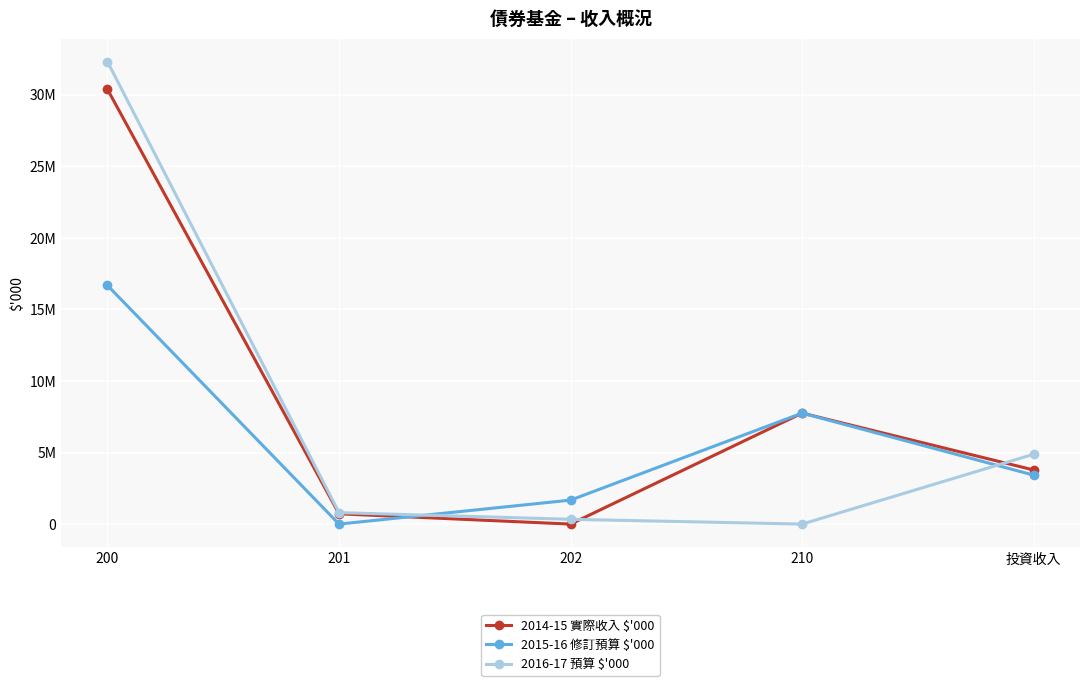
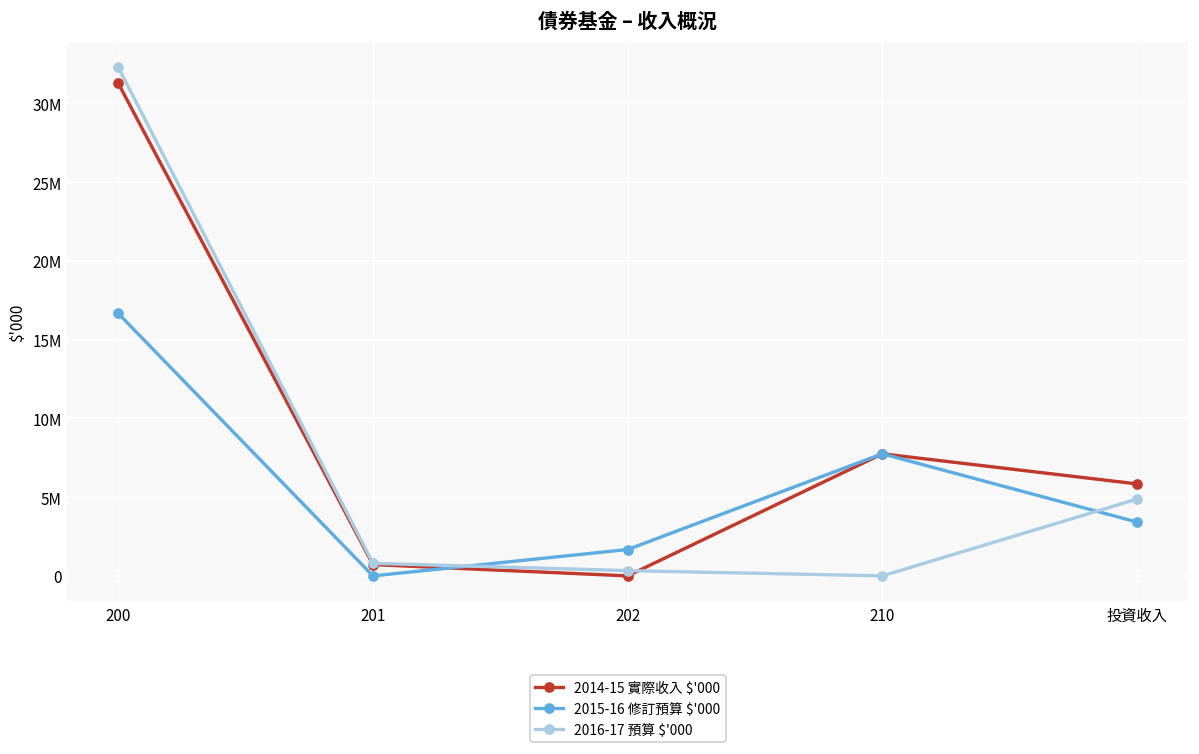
2014-15 實際收入 $'000, 200: 30400000 -> 31300000
2014-15 實際收入 $'000, 投資收入: 3800000 -> 5800000
